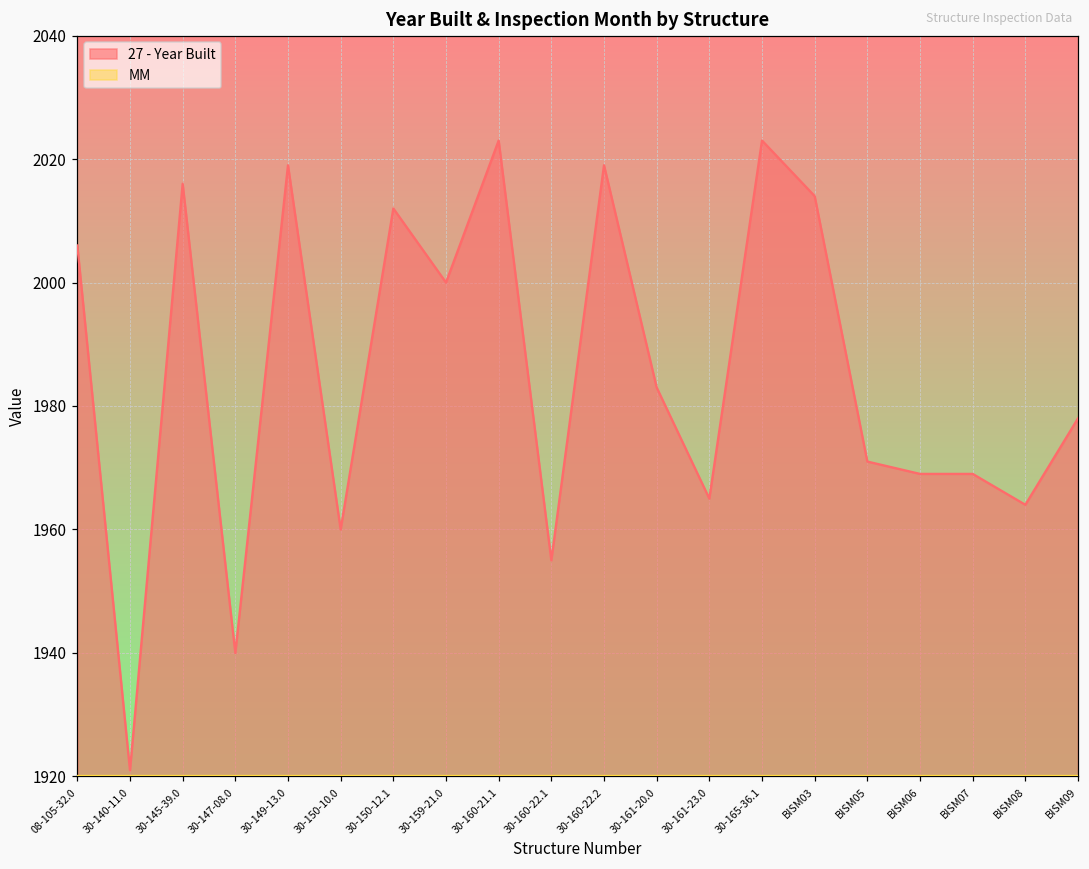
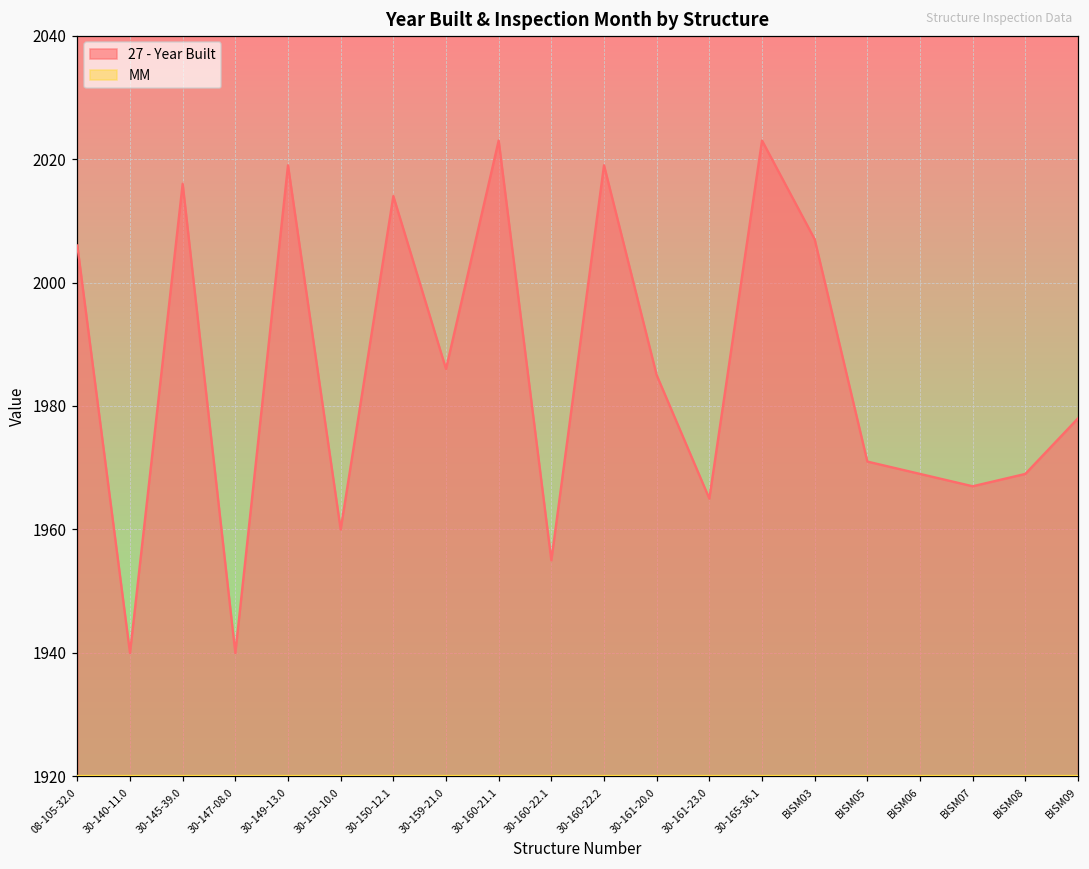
27 - Year Built, 30-140-11.0: 1921 -> 1940
27 - Year Built, 30-150-12.1: 2012 -> 2014
27 - Year Built, 30-159-21.0: 2000 -> 1986
27 - Year Built, 30-161-20.0: 1983 -> 1985
27 - Year Built, BISM03: 2014 -> 2007
27 - Year Built, BISM07: 1969 -> 1967
27 - Year Built, BISM08: 1964 -> 1969
